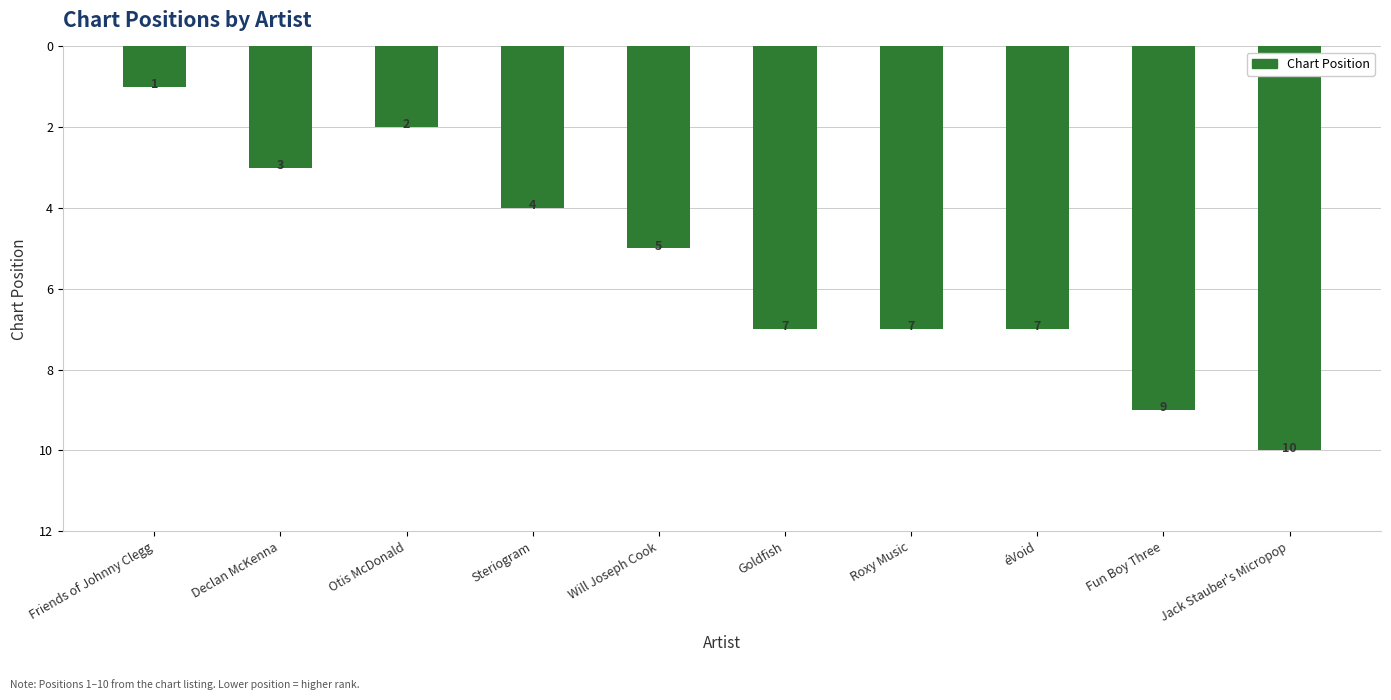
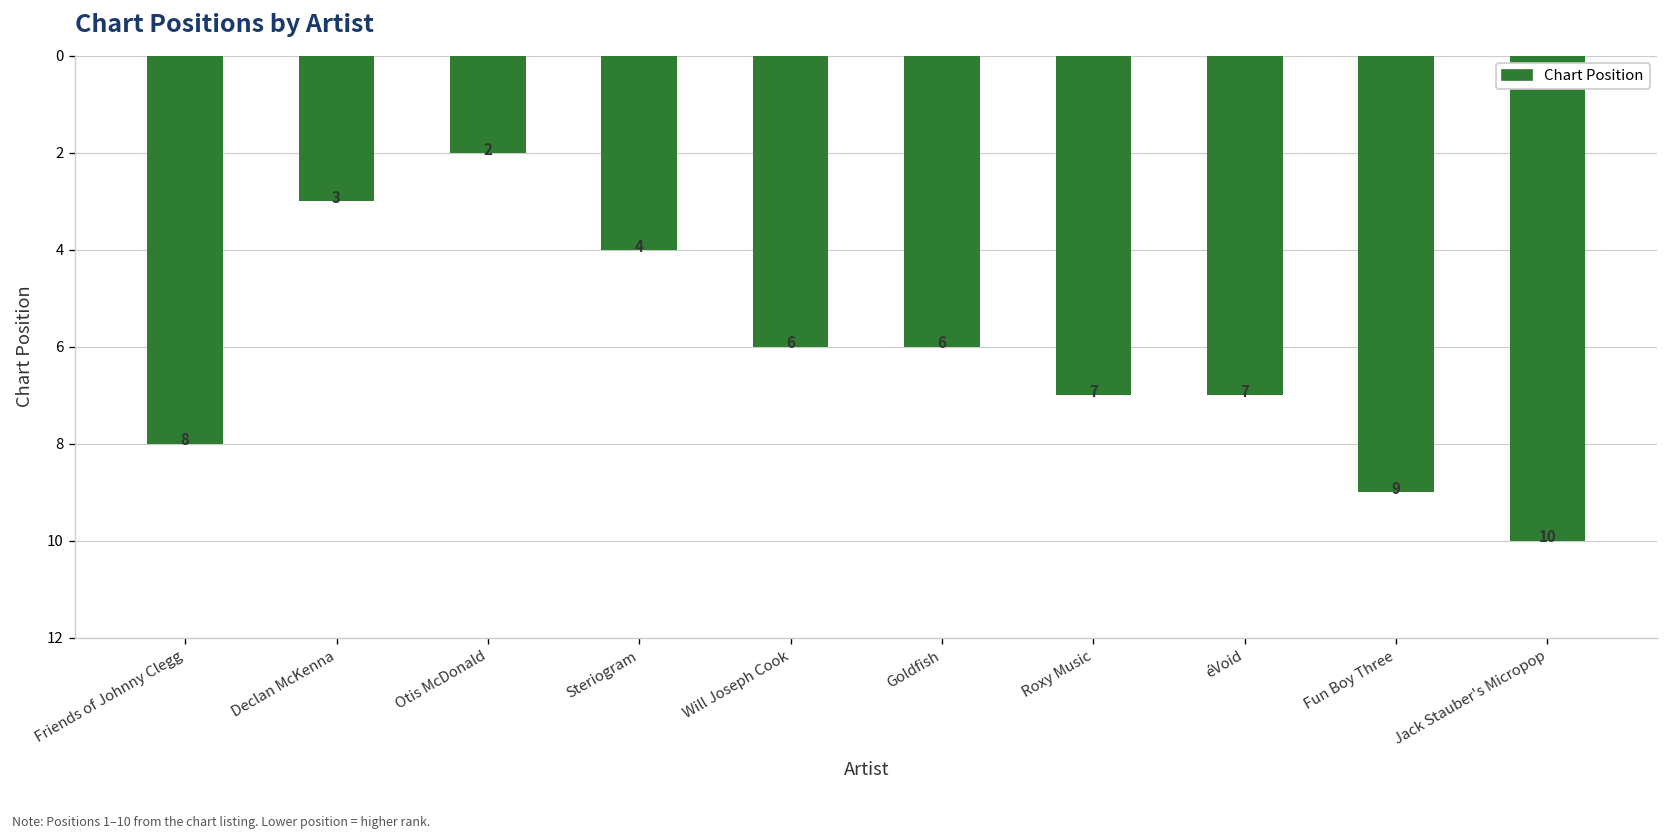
Friends of Johnny Clegg: 1 -> 8
Will Joseph Cook: 5 -> 6
Goldfish: 7 -> 6
